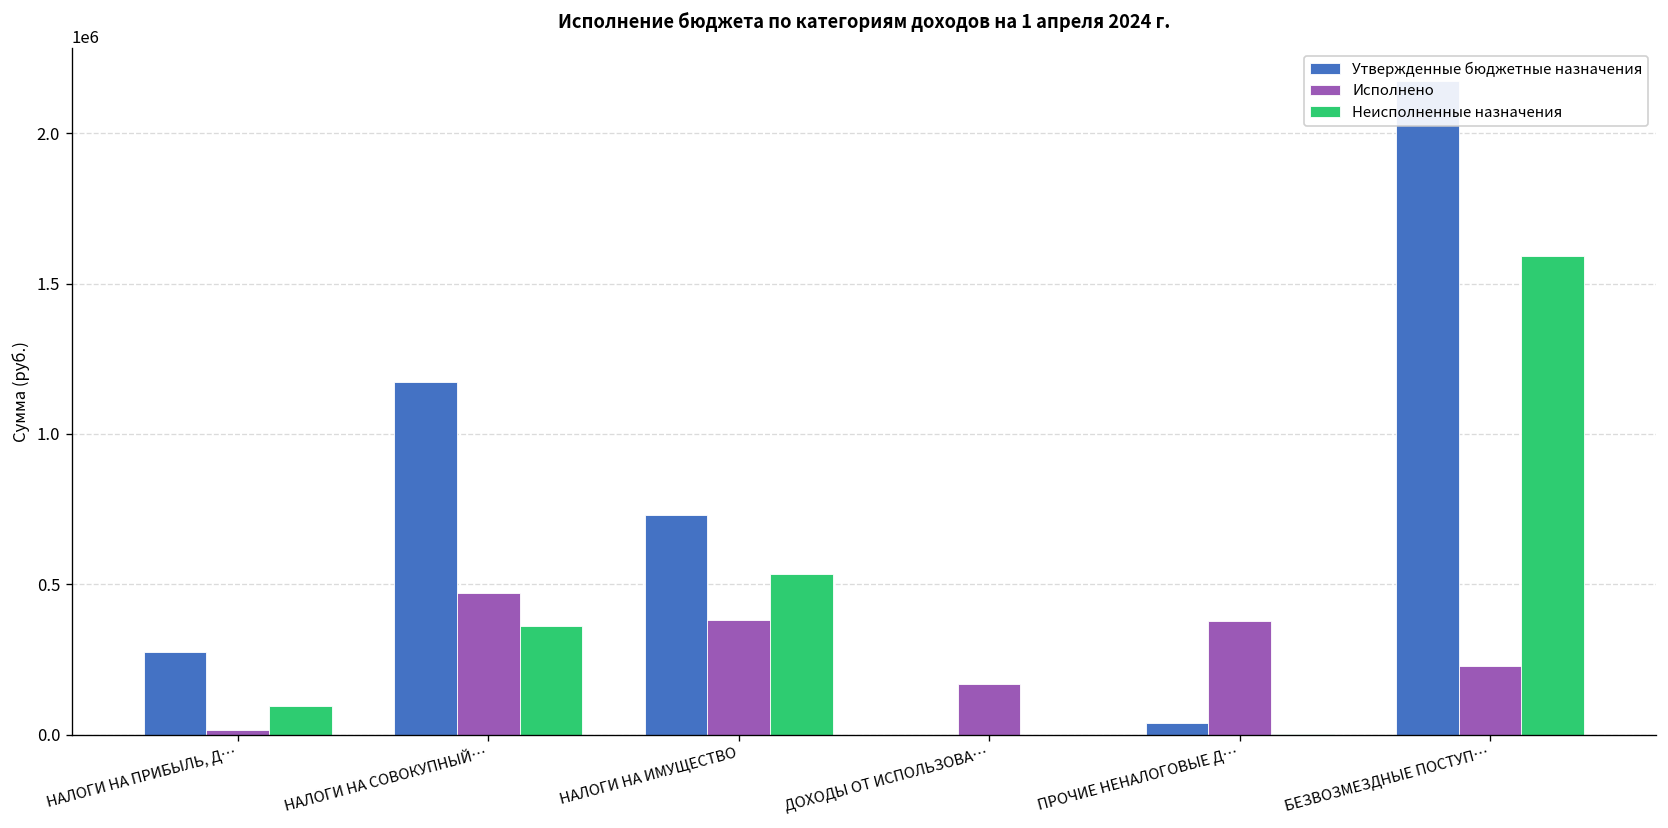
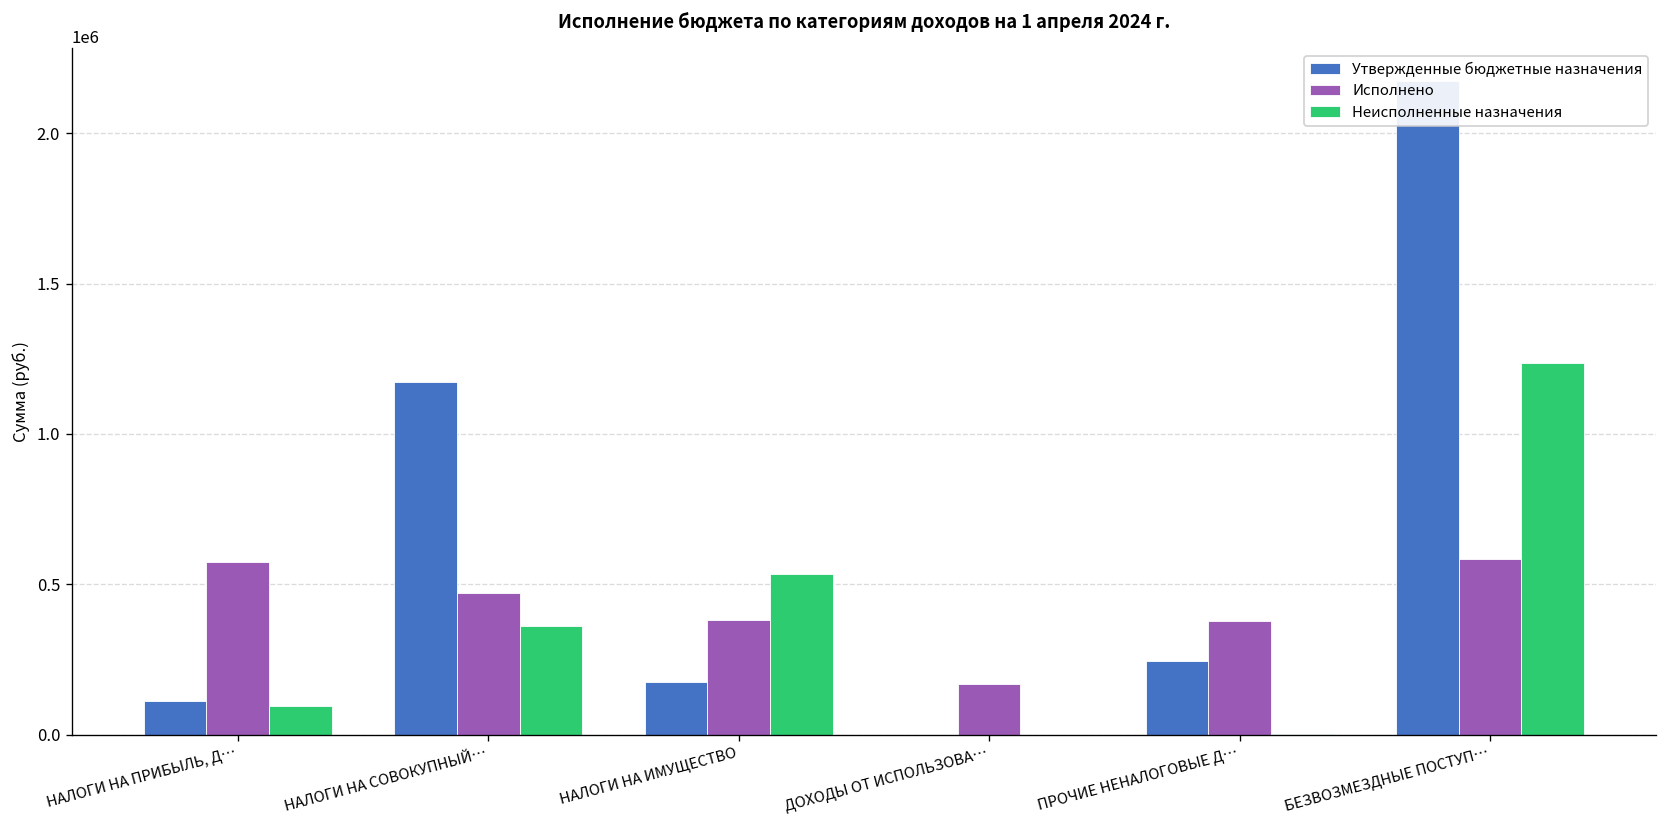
Утвержденные бюджетные назначения, НАЛОГИ НА ПРИБЫЛЬ, Д…: 280000 -> 110000
Исполнено, НАЛОГИ НА ПРИБЫЛЬ, Д…: 20000 -> 580000
Утвержденные бюджетные назначения, НАЛОГИ НА ИМУЩЕСТВО: 730000 -> 180000
Утвержденные бюджетные назначения, ПРОЧИЕ НЕНАЛОГОВЫЕ Д…: 40000 -> 240000
Исполнено, БЕЗВОЗМЕЗДНЫЕ ПОСТУП…: 230000 -> 580000
Неисполненные назначения, БЕЗВОЗМЕЗДНЫЕ ПОСТУП…: 1590000 -> 1240000
